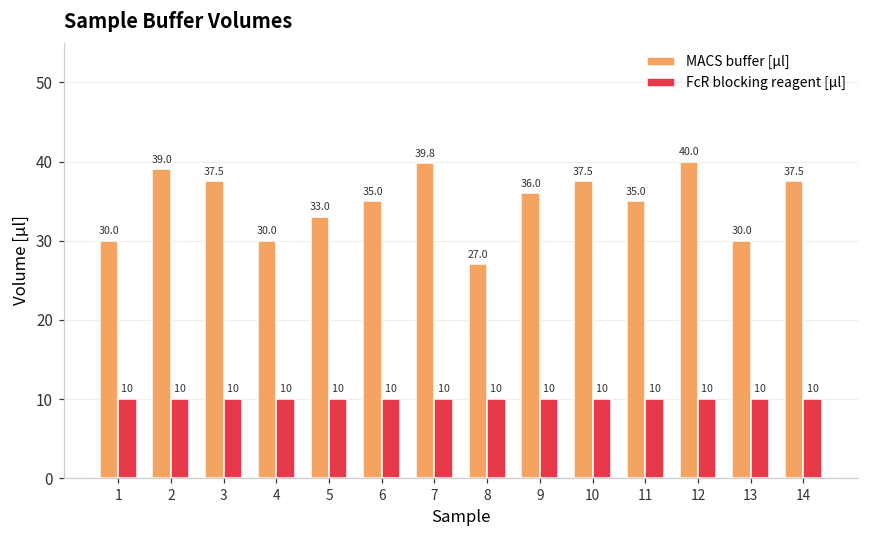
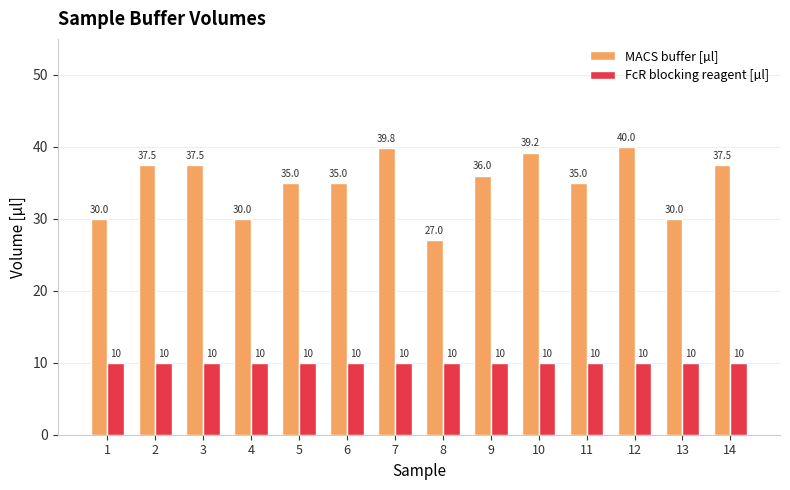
MACS buffer [µl], 2: 39.0 -> 37.5
MACS buffer [µl], 5: 33.0 -> 35.0
MACS buffer [µl], 10: 37.5 -> 39.2
